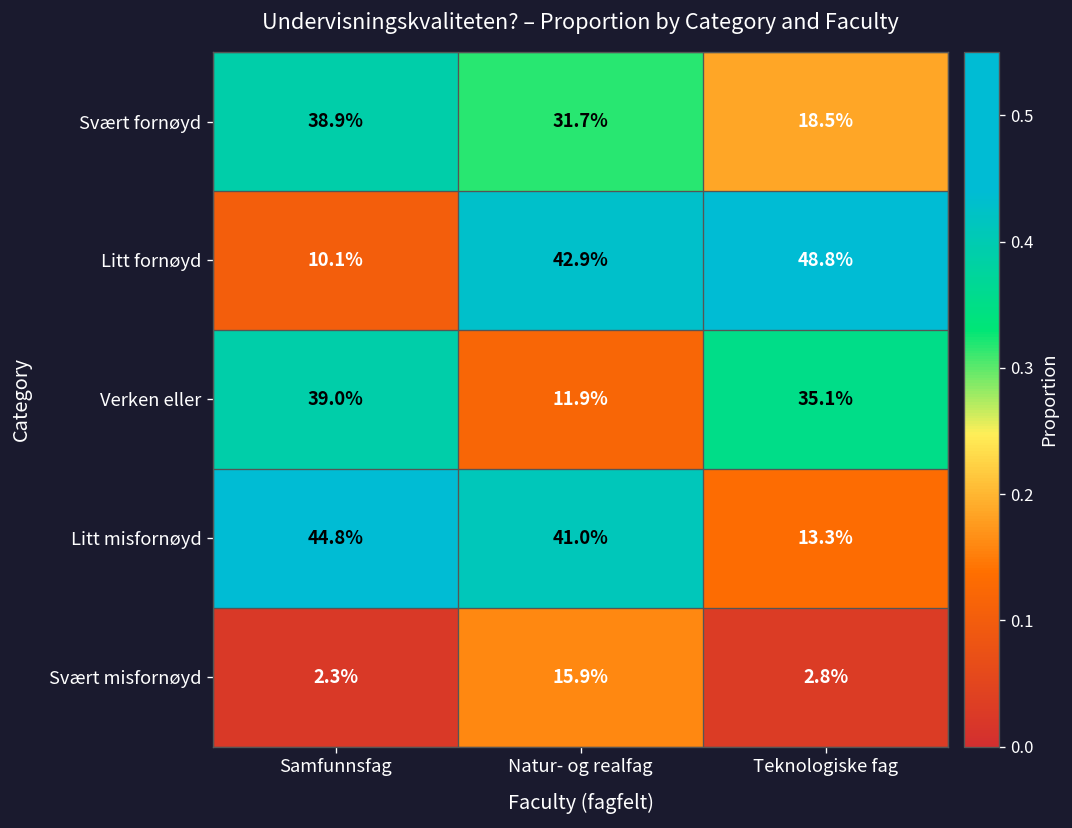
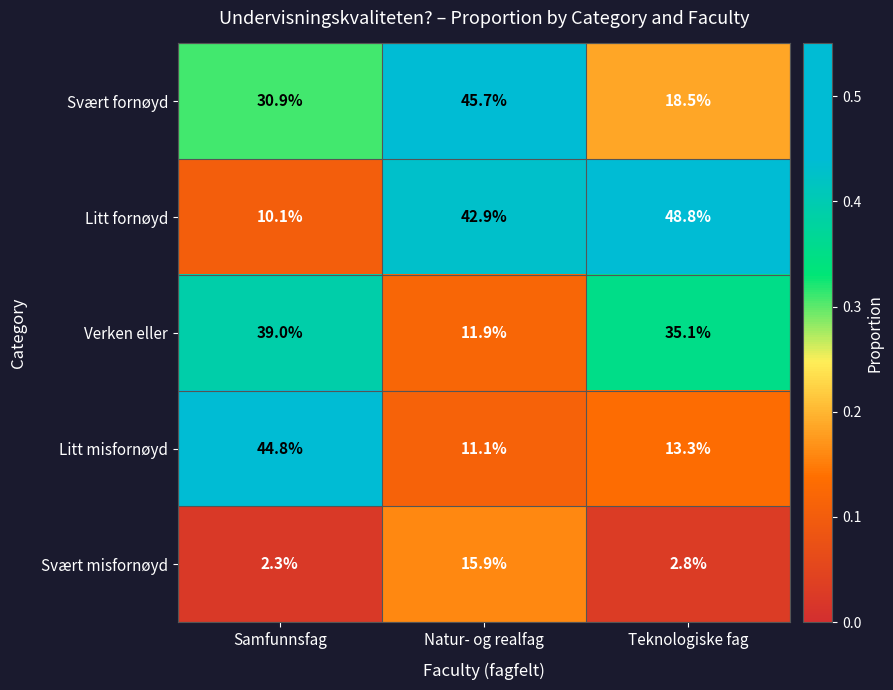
Svært fornøyd, Samfunnsfag: 38.9% -> 30.9%
Svært fornøyd, Natur- og realfag: 31.7% -> 45.7%
Litt misfornøyd, Natur- og realfag: 41.0% -> 11.1%
